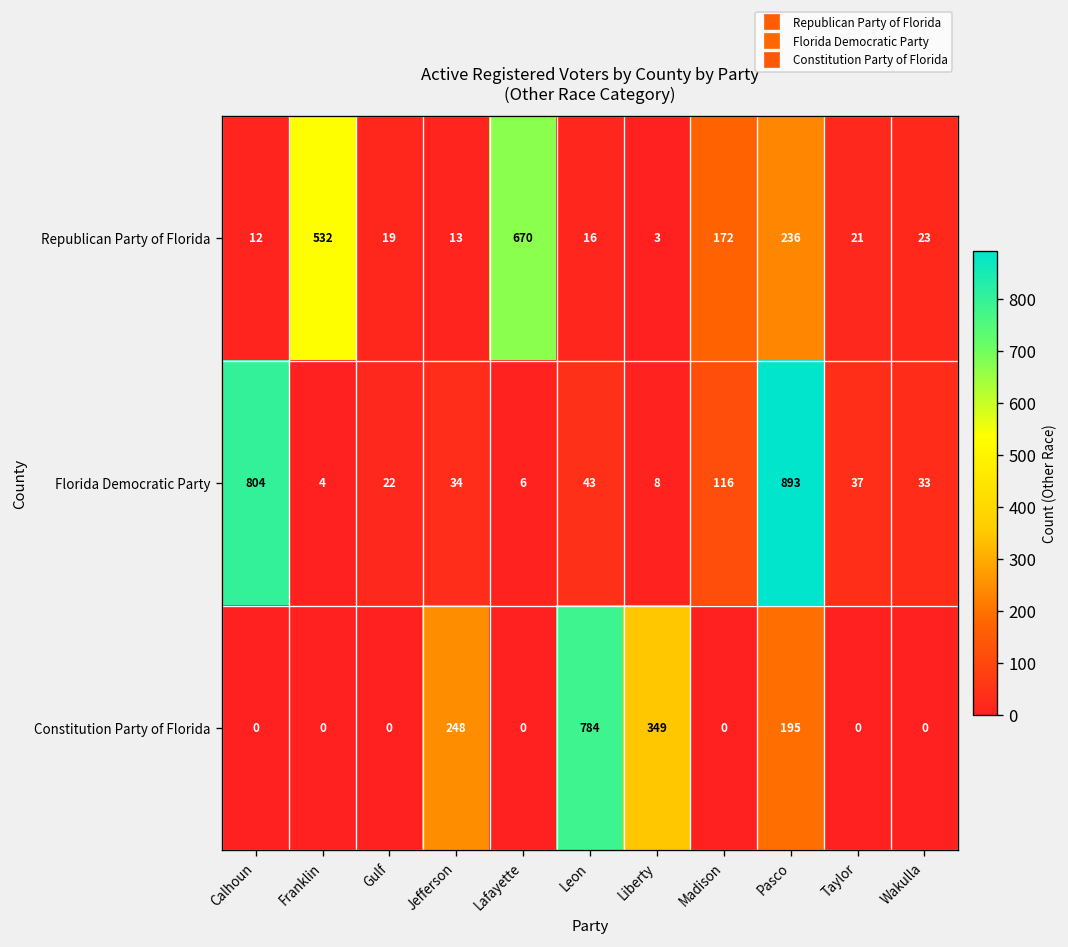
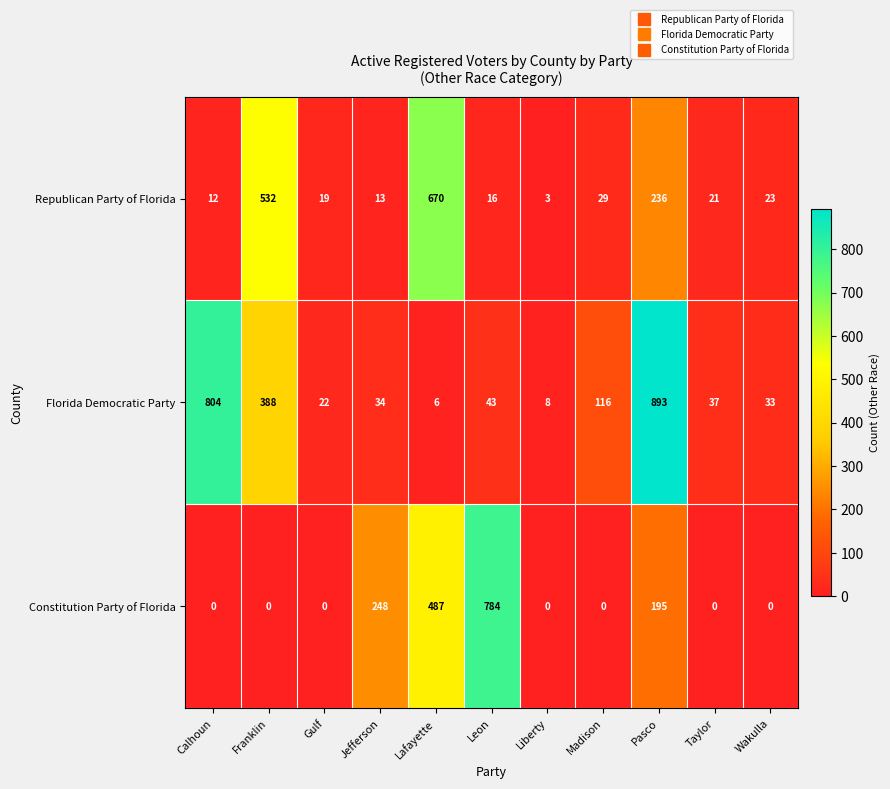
Republican Party of Florida, Madison: 172 -> 29
Florida Democratic Party, Franklin: 4 -> 388
Constitution Party of Florida, Lafayette: 0 -> 487
Constitution Party of Florida, Liberty: 349 -> 0
